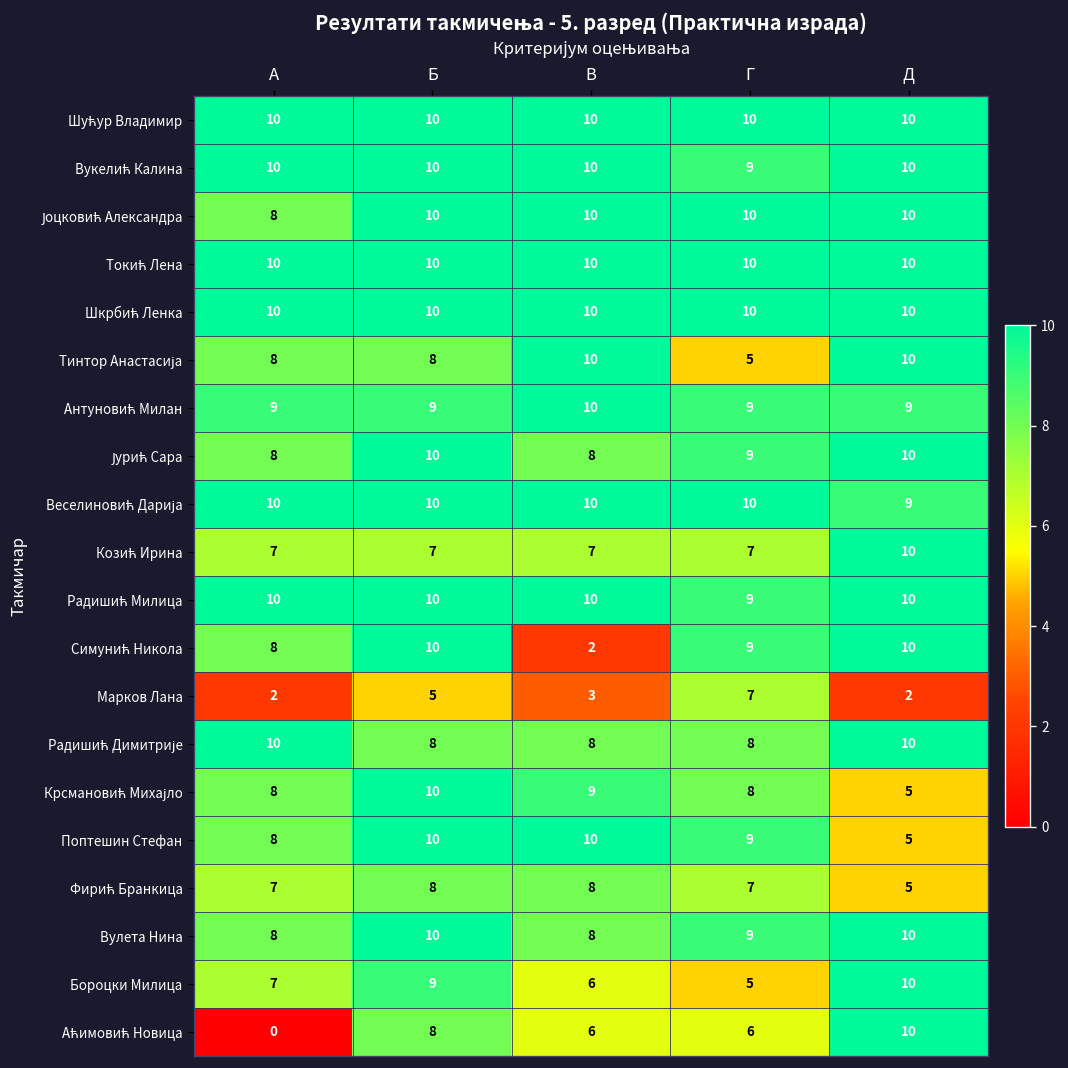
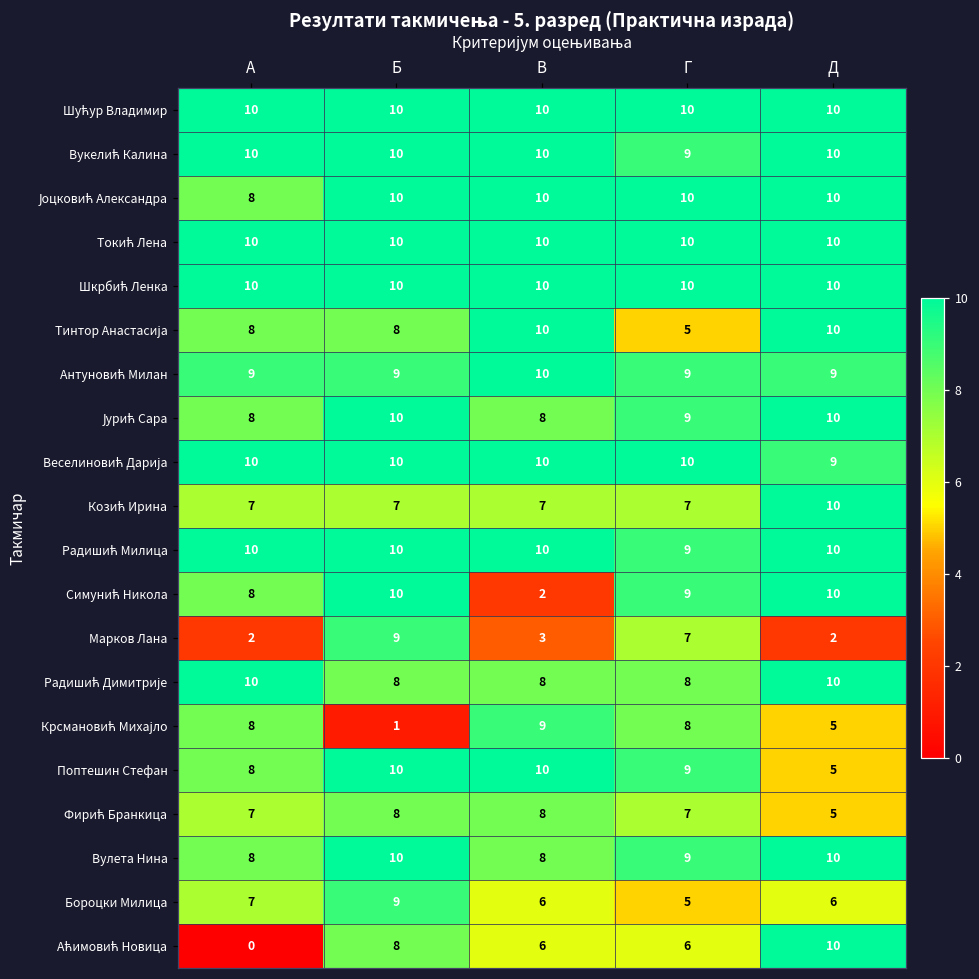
Марков Лана, Б: 5 -> 9
Крсмановић Михајло, Б: 10 -> 1
Бороцки Милица, Д: 10 -> 6
